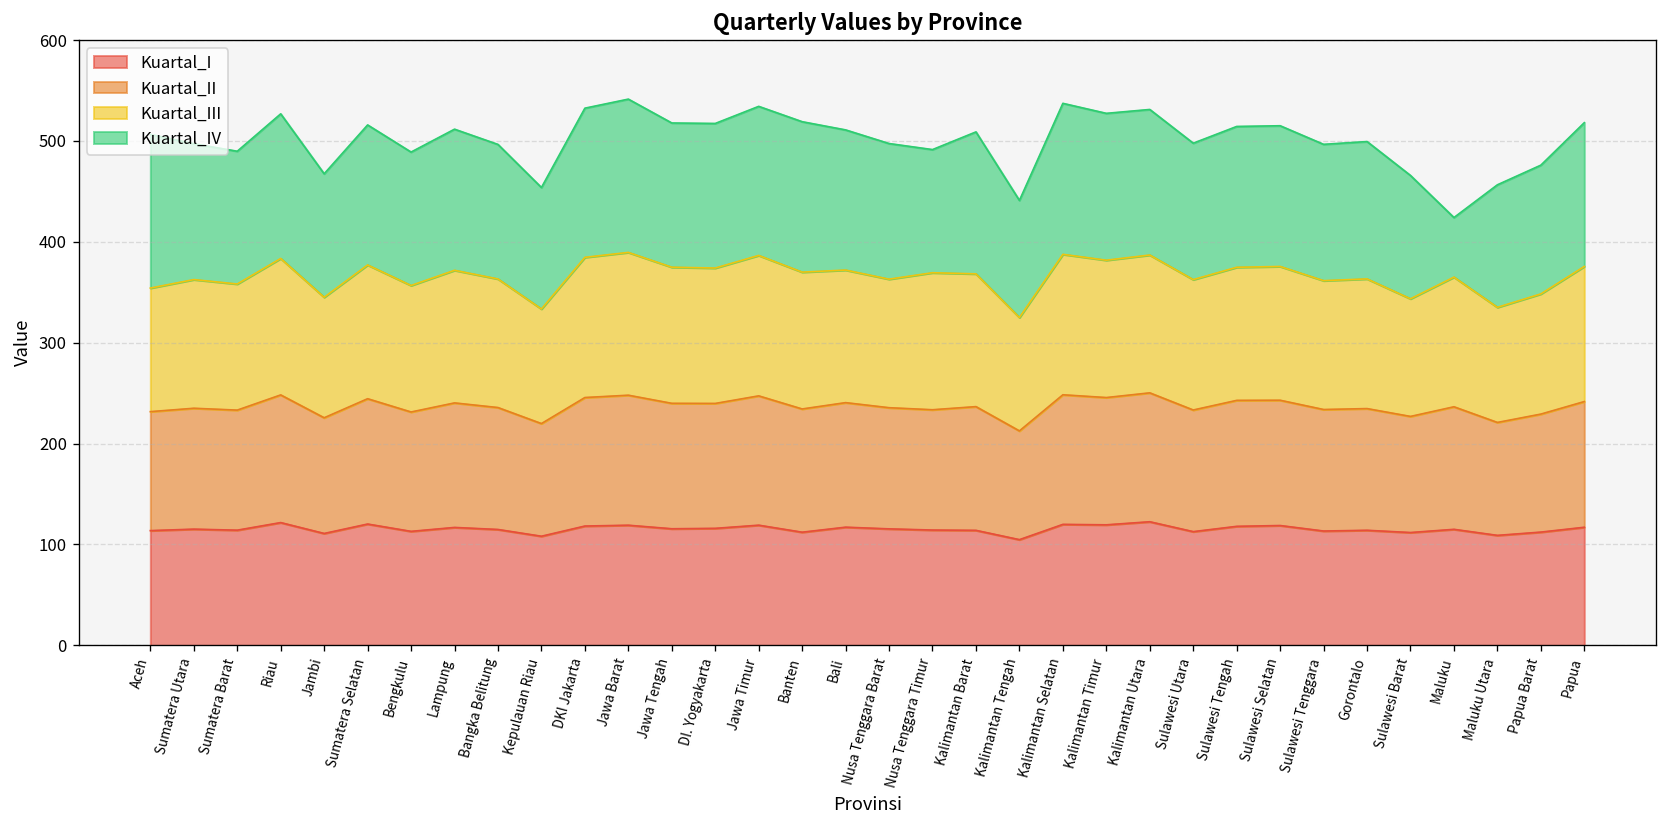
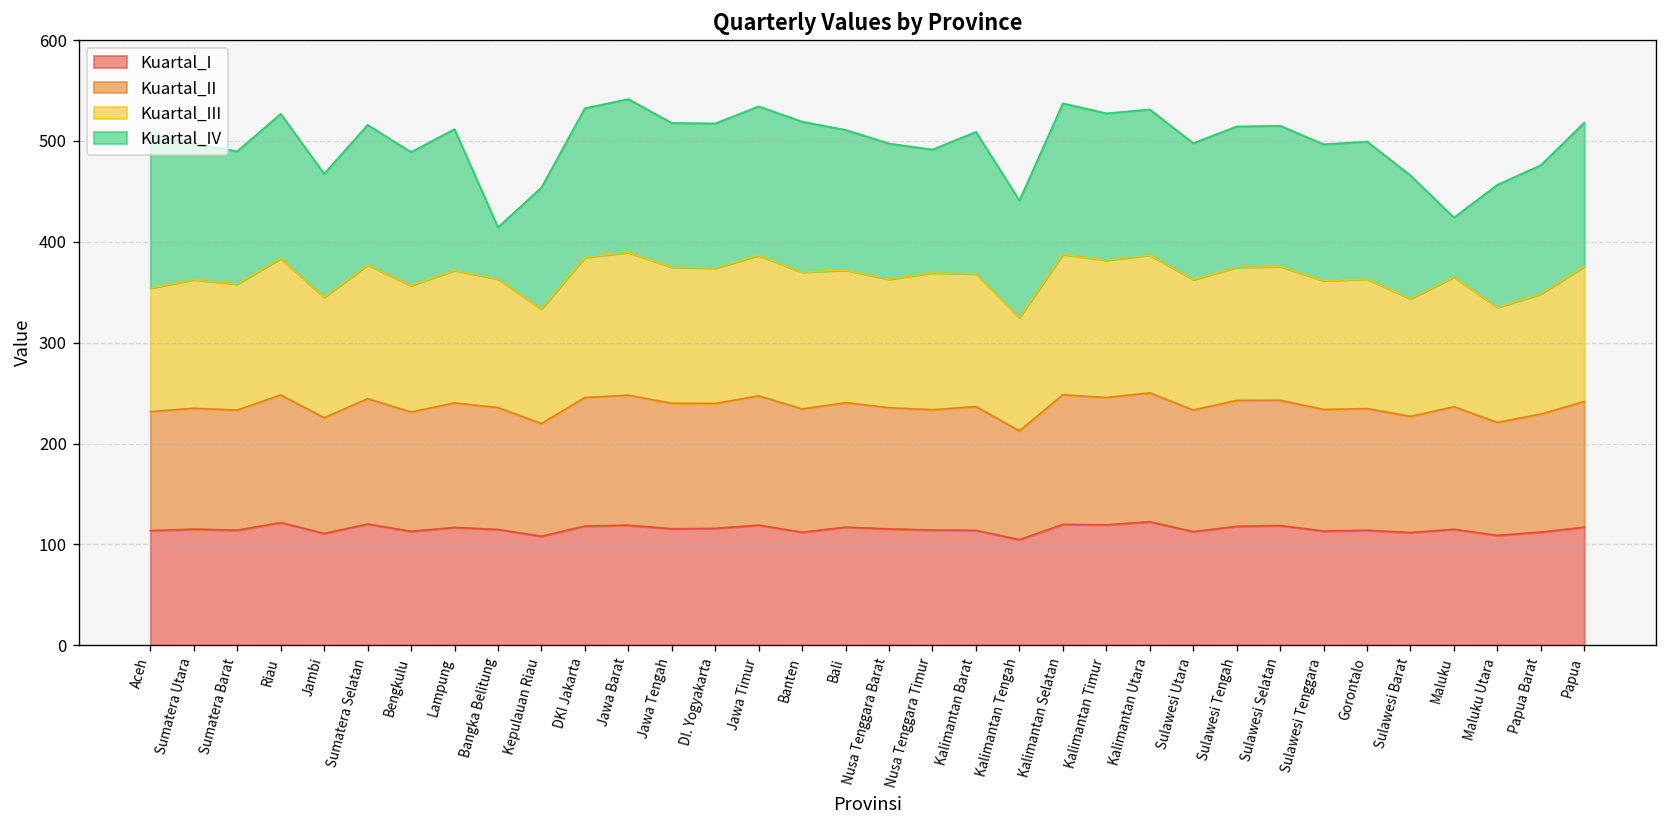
Kuartal_IV, Bangka Belitung: 500 -> 410
